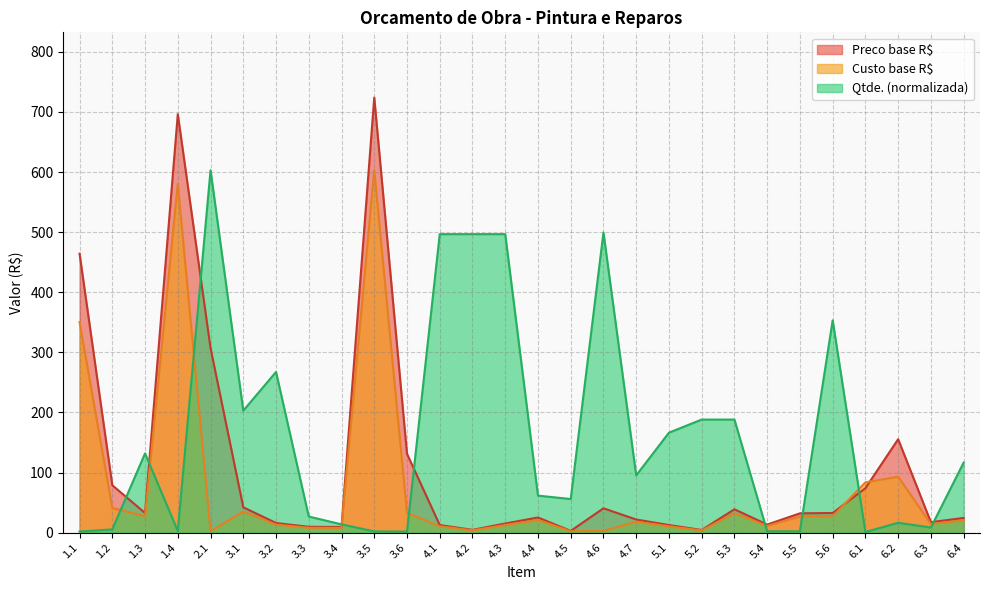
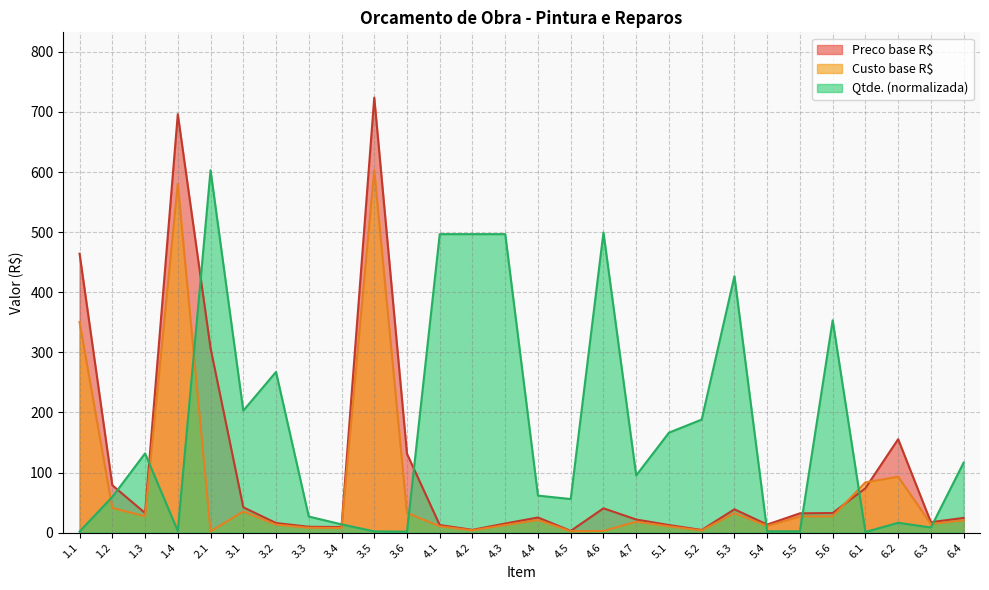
Qtde. (normalizada), 1.2: 10 -> 60
Qtde. (normalizada), 5.3: 190 -> 430
